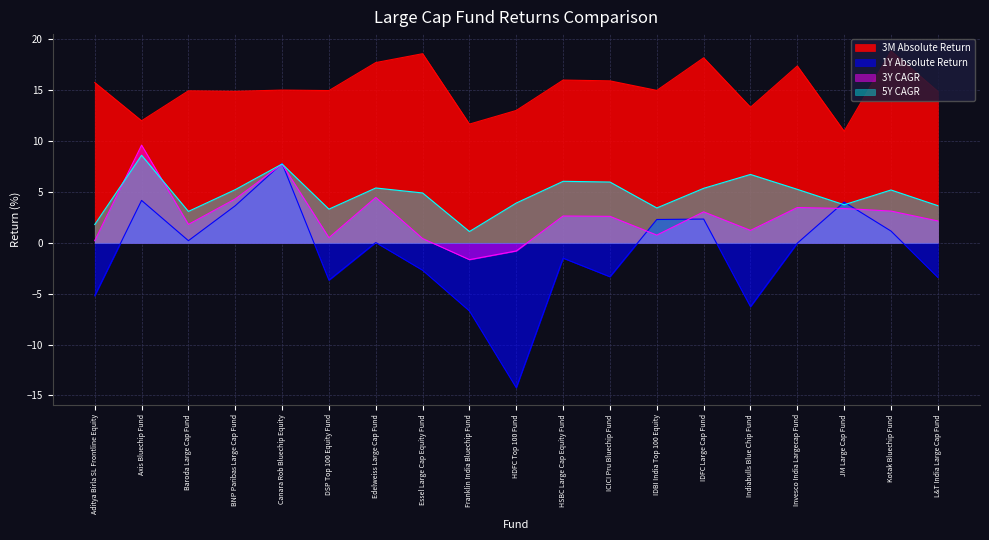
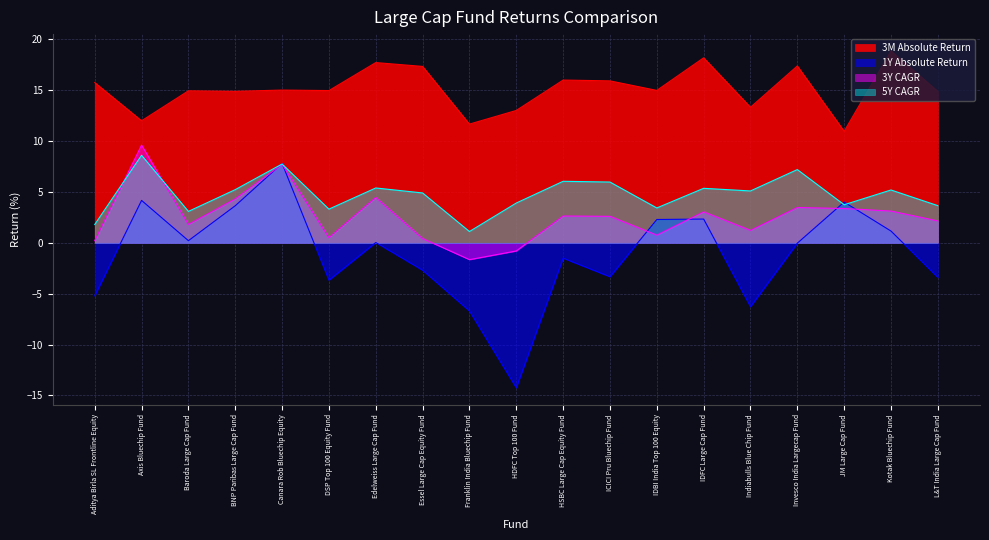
3M Absolute Return, Essel Large Cap Equity Fund: 18.6 -> 17.3
5Y CAGR, Indiabulls Blue Chip Fund: 6.7 -> 5.1
5Y CAGR, Invesco India Largecap Fund: 5.3 -> 7.2
